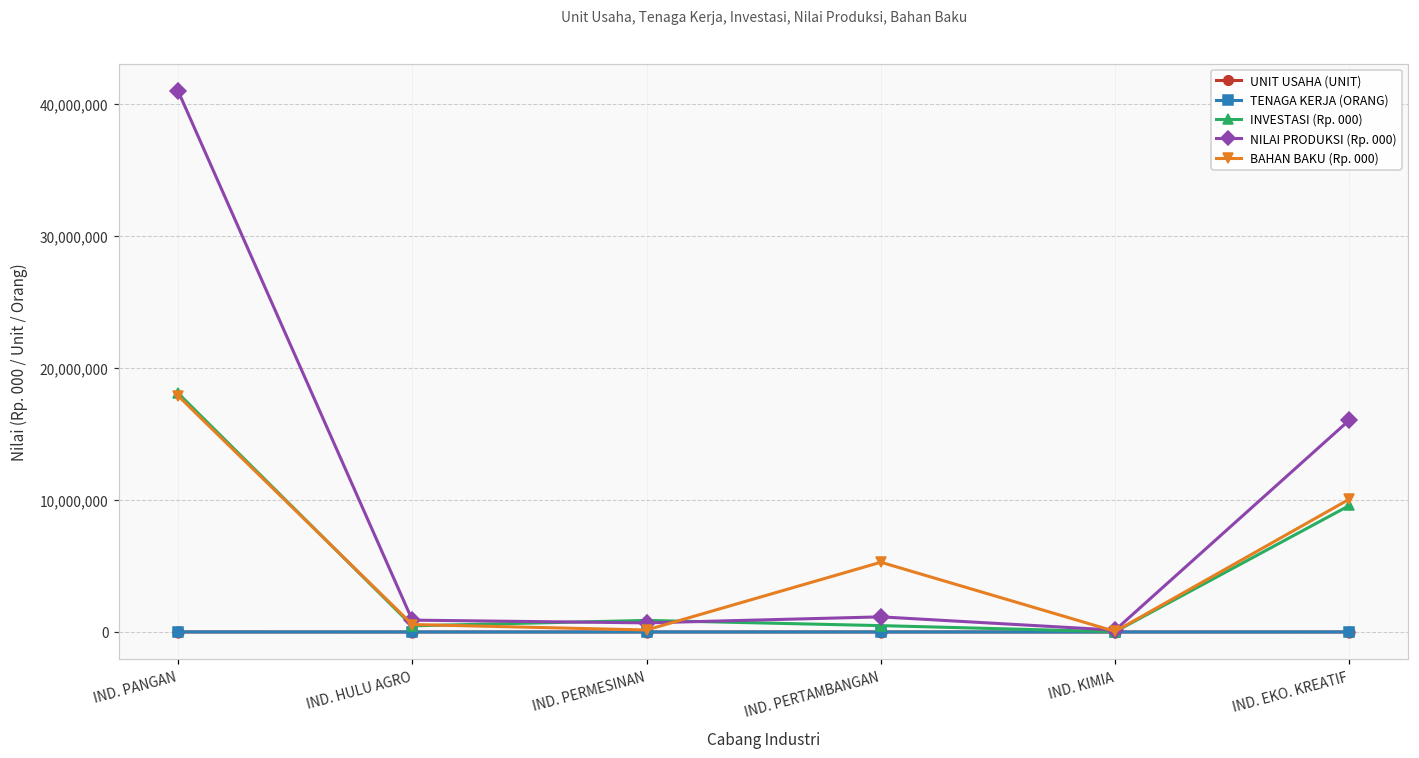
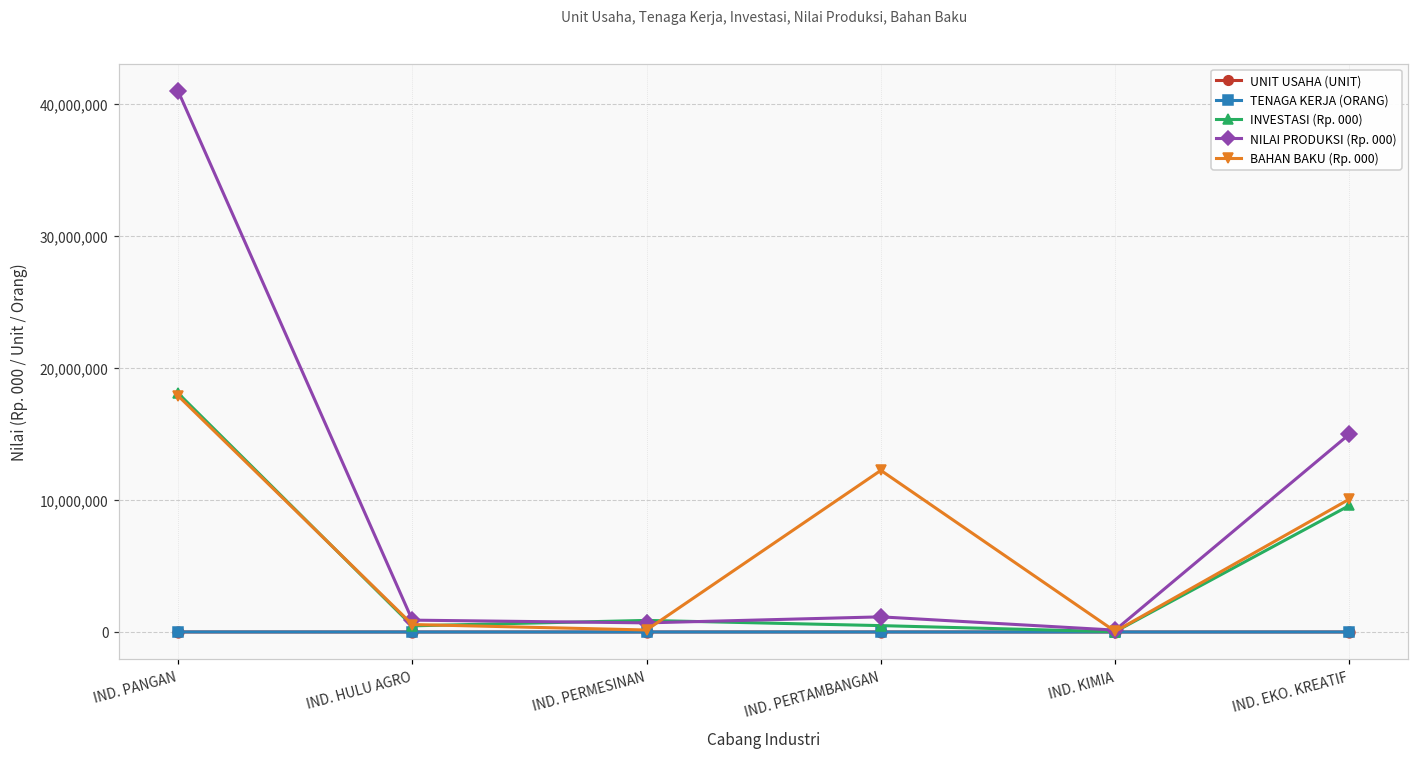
BAHAN BAKU (Rp. 000), IND. PERTAMBANGAN: 5,300,000 -> 12,200,000
NILAI PRODUKSI (Rp. 000), IND. EKO. KREATIF: 16,100,000 -> 15,000,000
